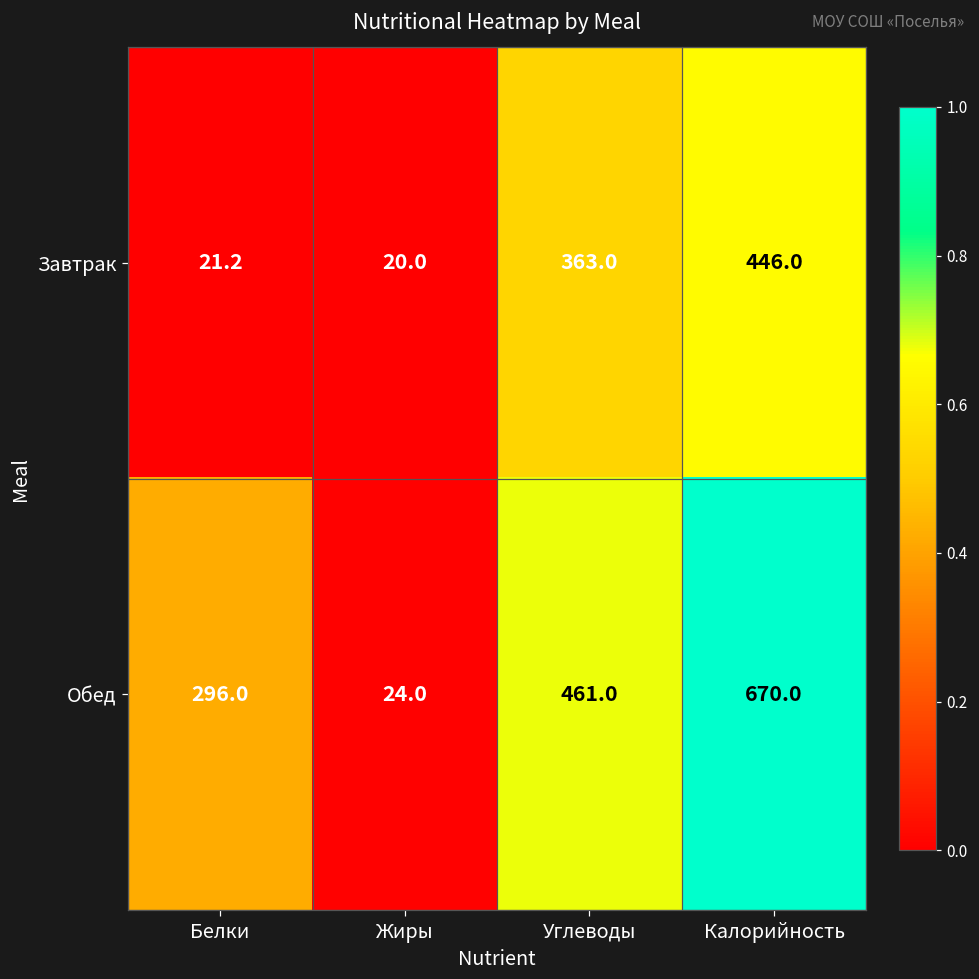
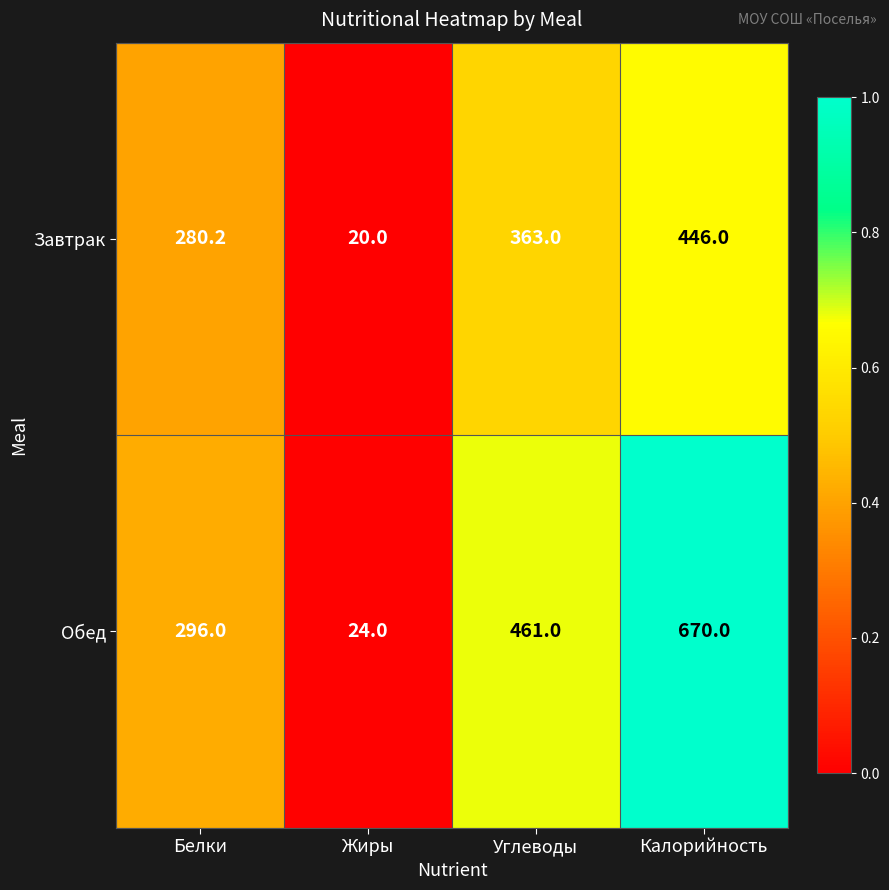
Завтрак, Белки: 21.2 -> 280.2
